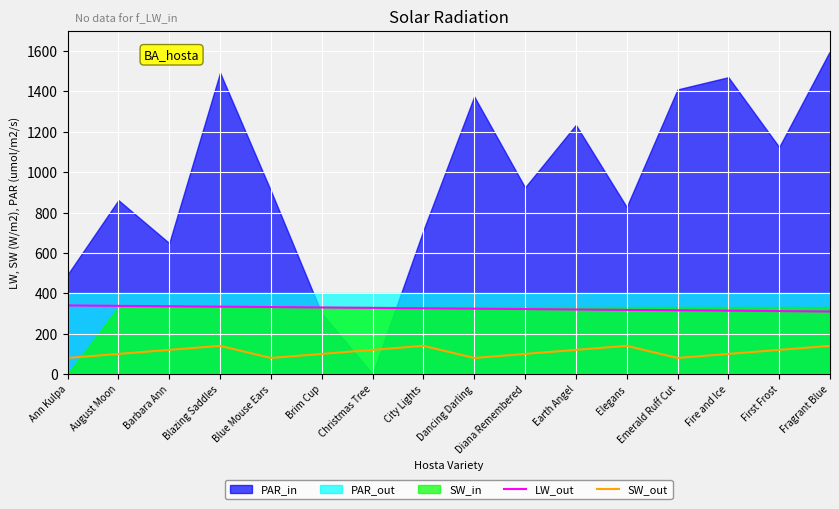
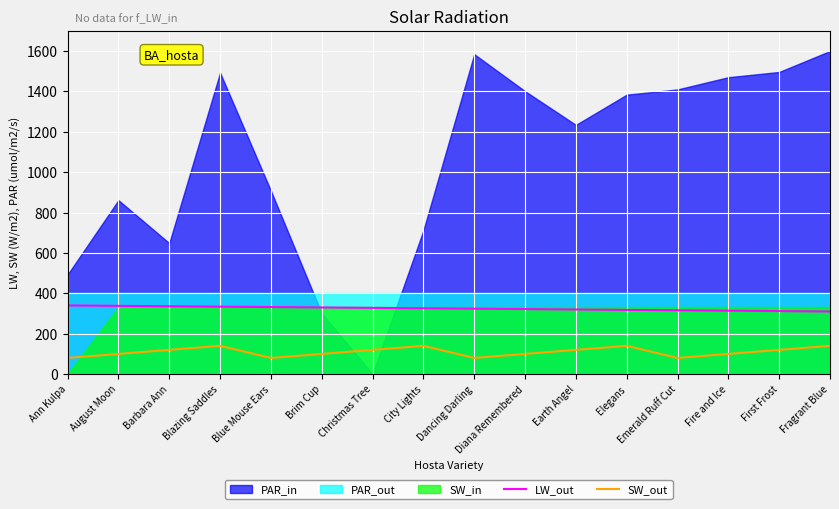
PAR_in, Dancing Darling: 1380 -> 1580
PAR_in, Diana Remembered: 920 -> 1400
PAR_in, Elegans: 830 -> 1380
PAR_in, First Frost: 1120 -> 1500
